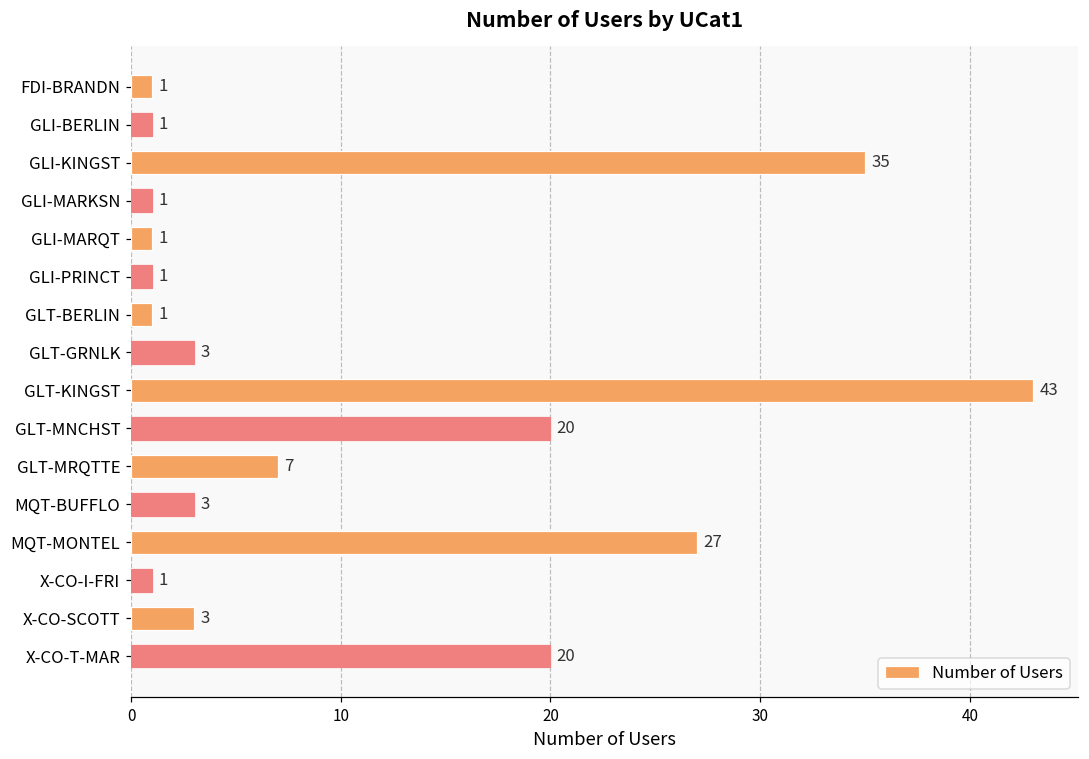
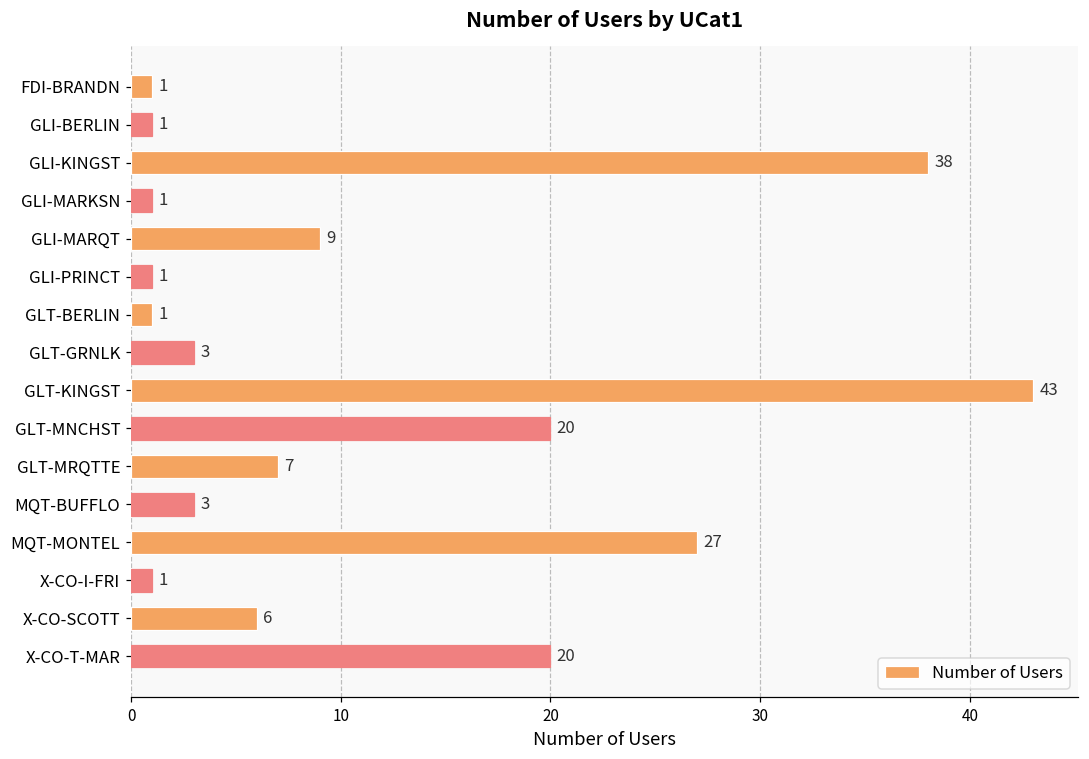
GLI-KINGST: 35 -> 38
GLI-MARQT: 1 -> 9
X-CO-SCOTT: 3 -> 6
